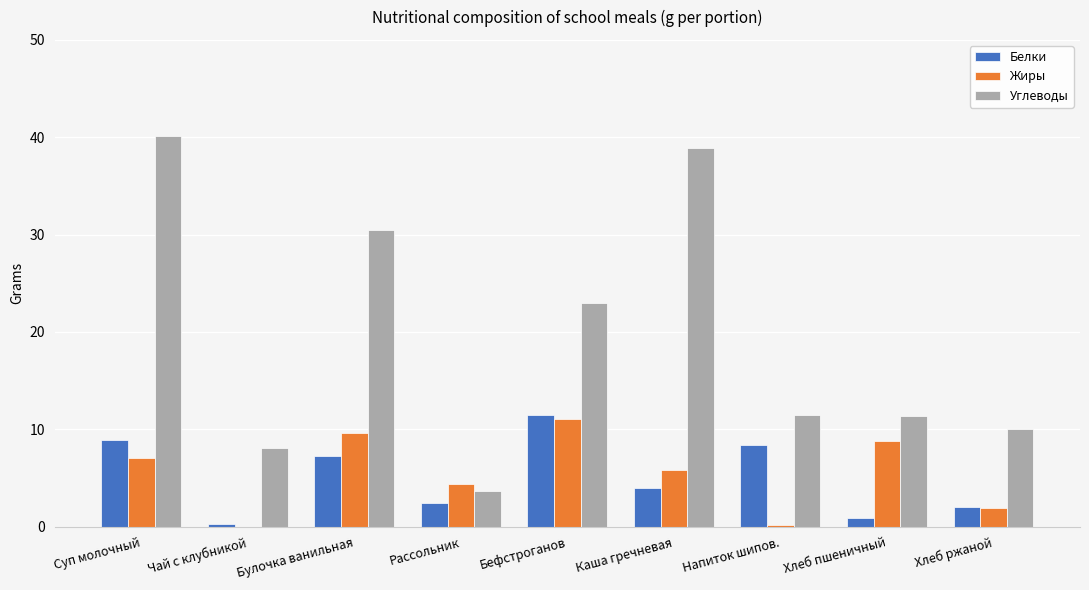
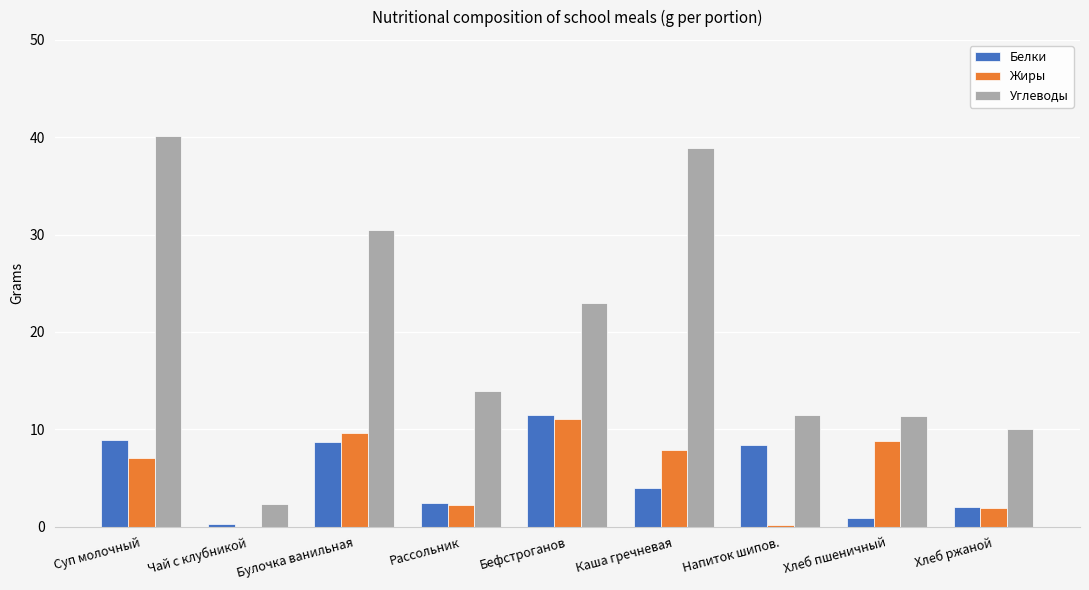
Углеводы, Чай с клубникой: 8 -> 2
Белки, Булочка ванильная: 7 -> 9
Жиры, Рассольник: 4 -> 2
Углеводы, Рассольник: 4 -> 14
Жиры, Каша гречневая: 6 -> 8
